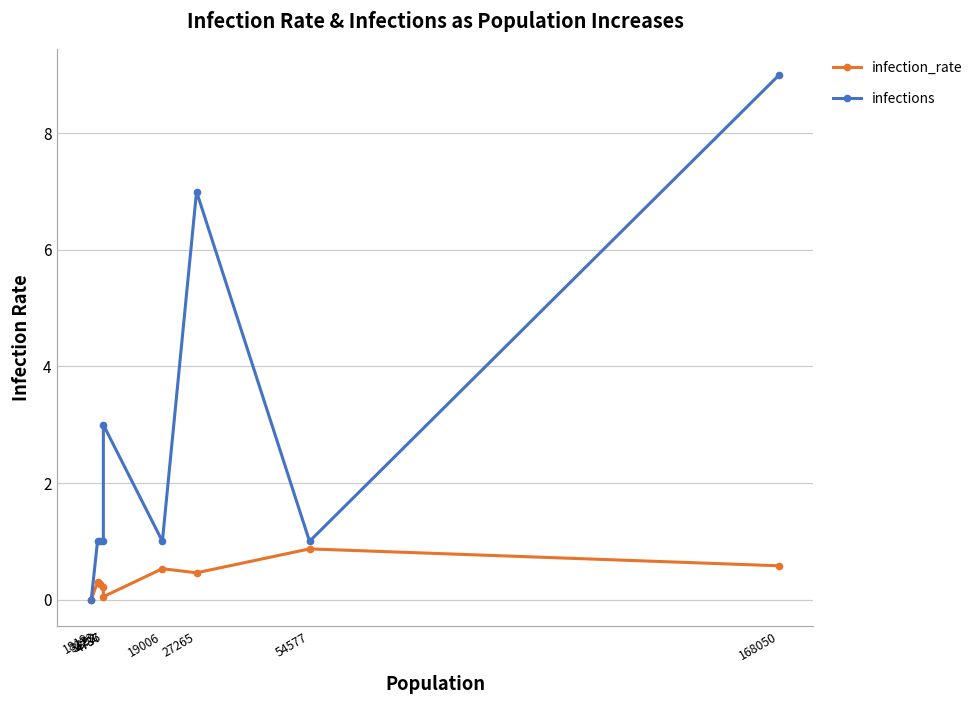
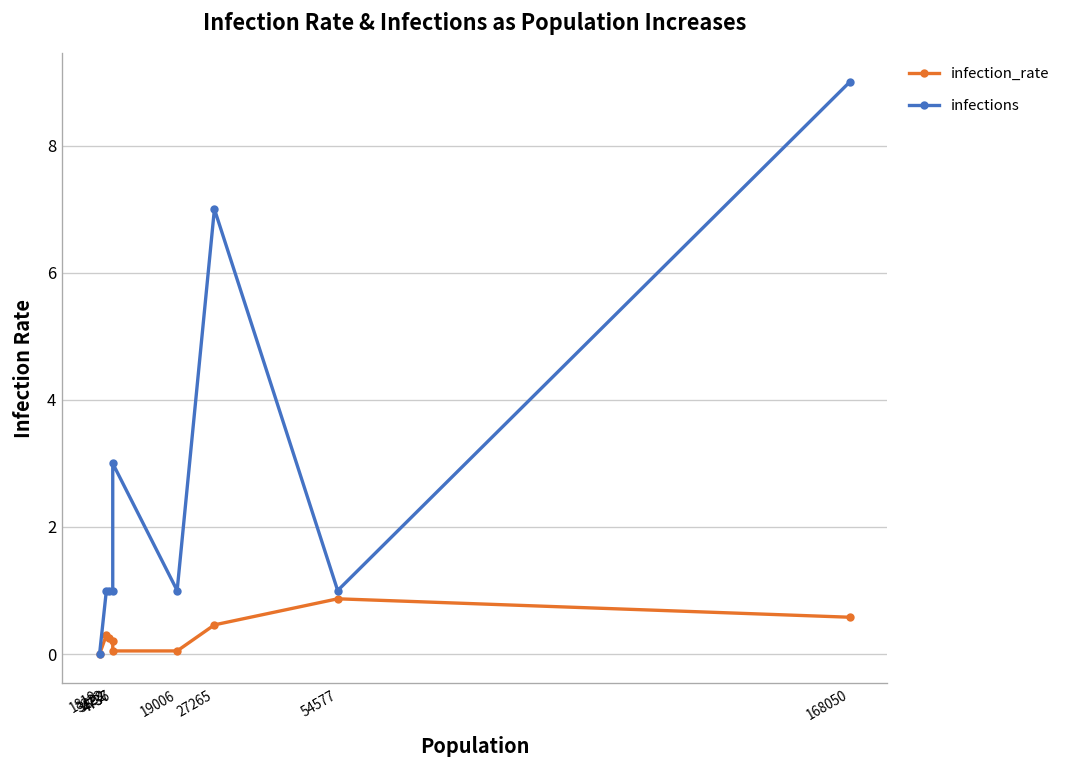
infection_rate, 19006: 0.5 -> 0.1
